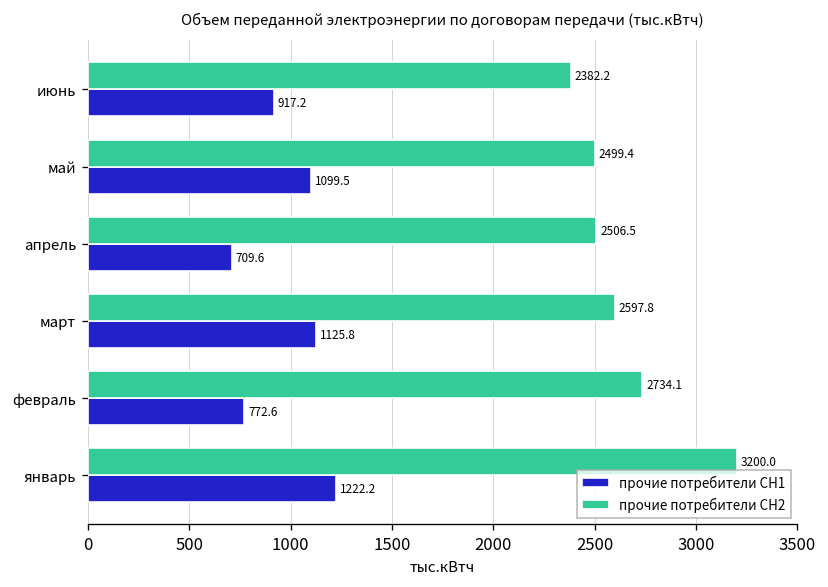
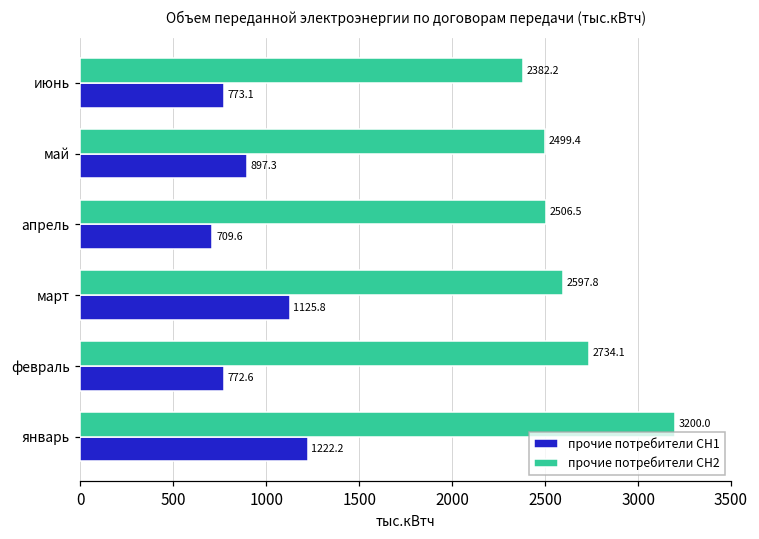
прочие потребители СН1, июнь: 917.2 -> 773.1
прочие потребители СН1, май: 1099.5 -> 897.3
